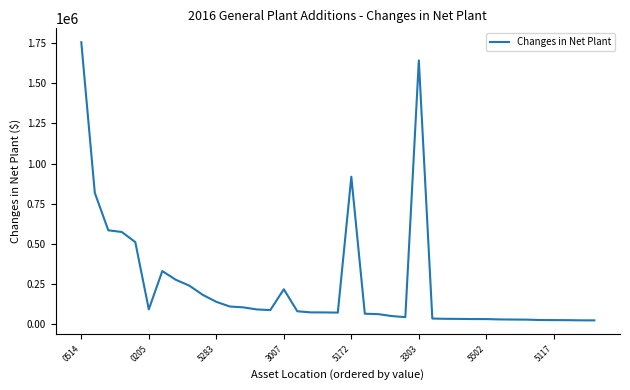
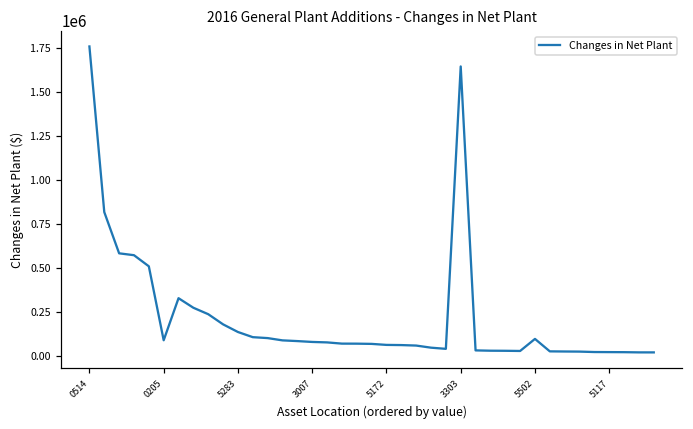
3007: 220000 -> 80000
5172: 920000 -> 60000
5502: 30000 -> 100000
